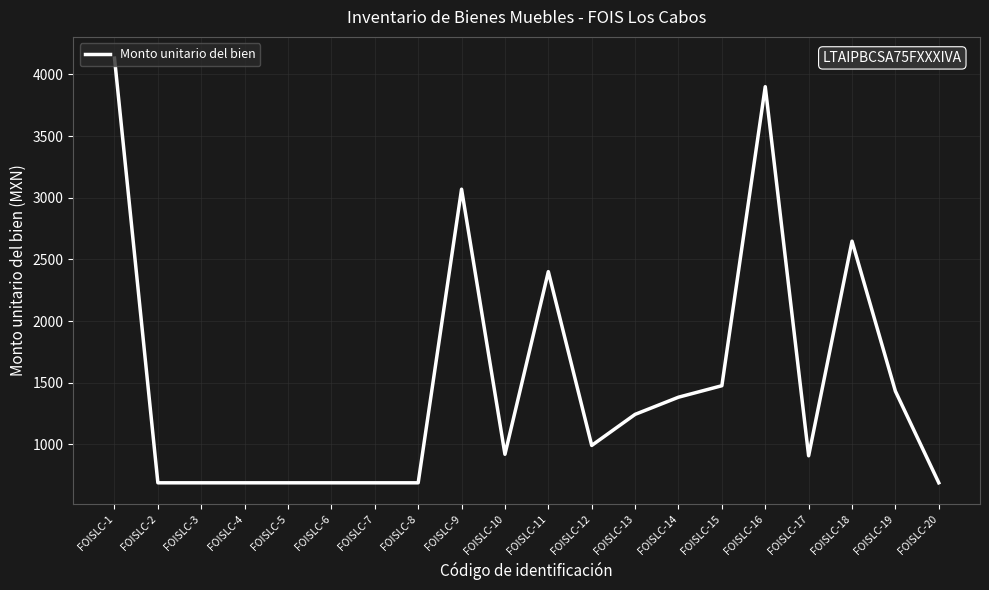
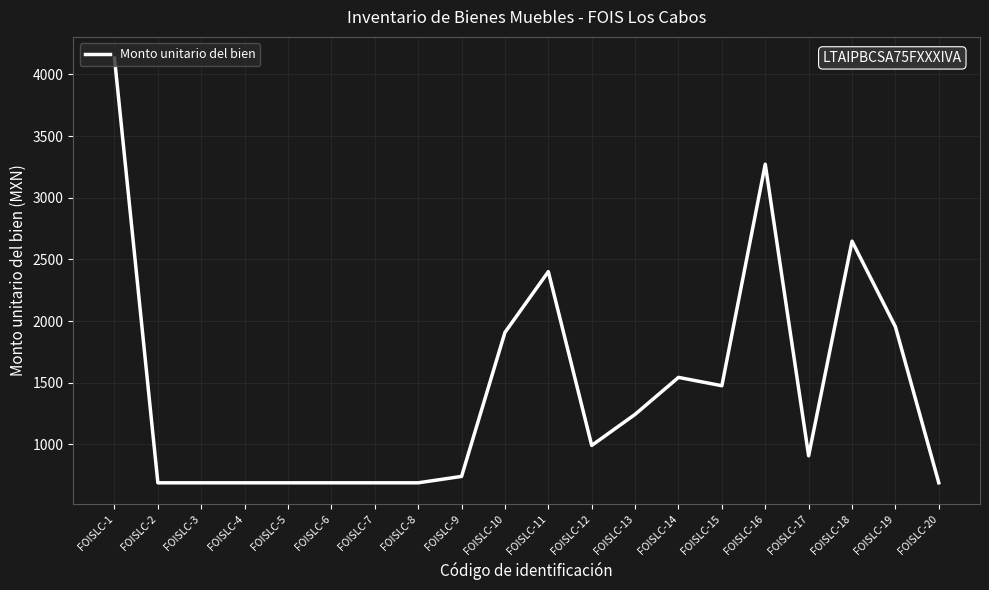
FOISLC-9: 3070 -> 740
FOISLC-10: 920 -> 1910
FOISLC-14: 1380 -> 1540
FOISLC-16: 3900 -> 3270
FOISLC-19: 1430 -> 1950
